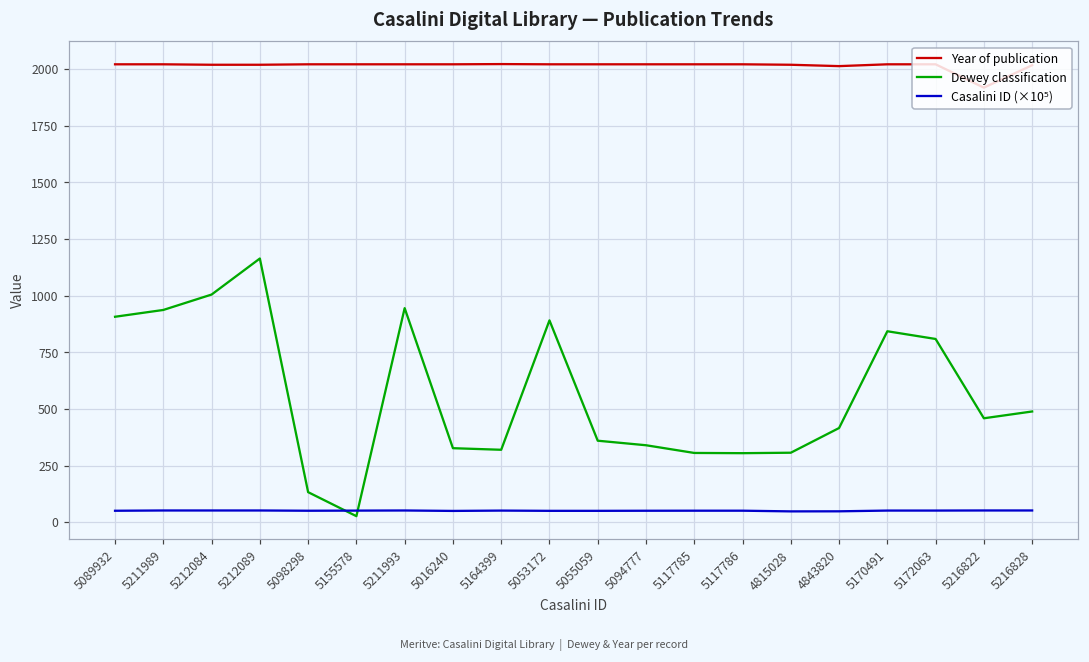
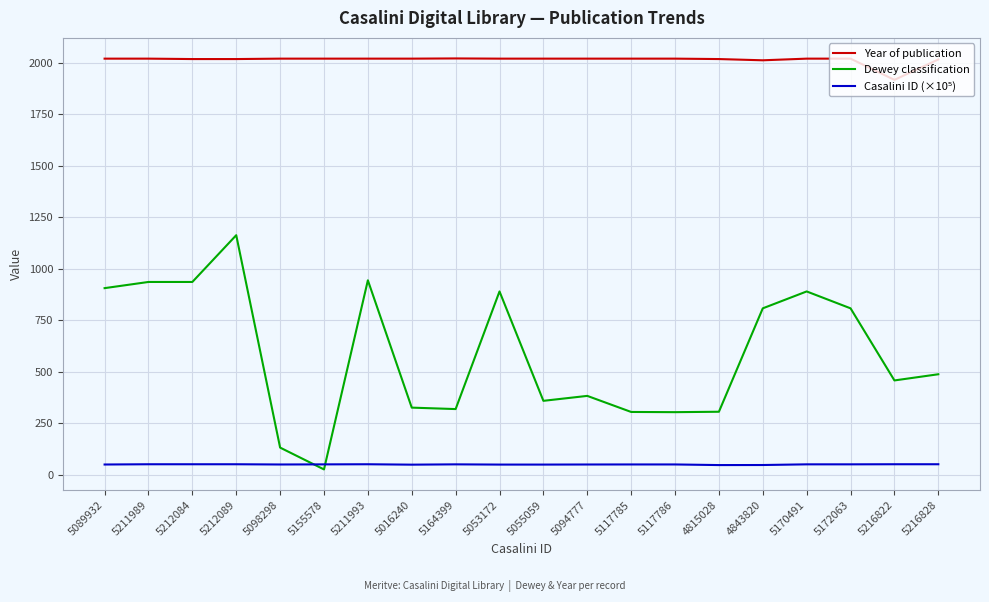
Dewey classification, 5212084: 1010 -> 940
Dewey classification, 5094777: 340 -> 380
Dewey classification, 4843820: 420 -> 810
Dewey classification, 5170491: 840 -> 890
